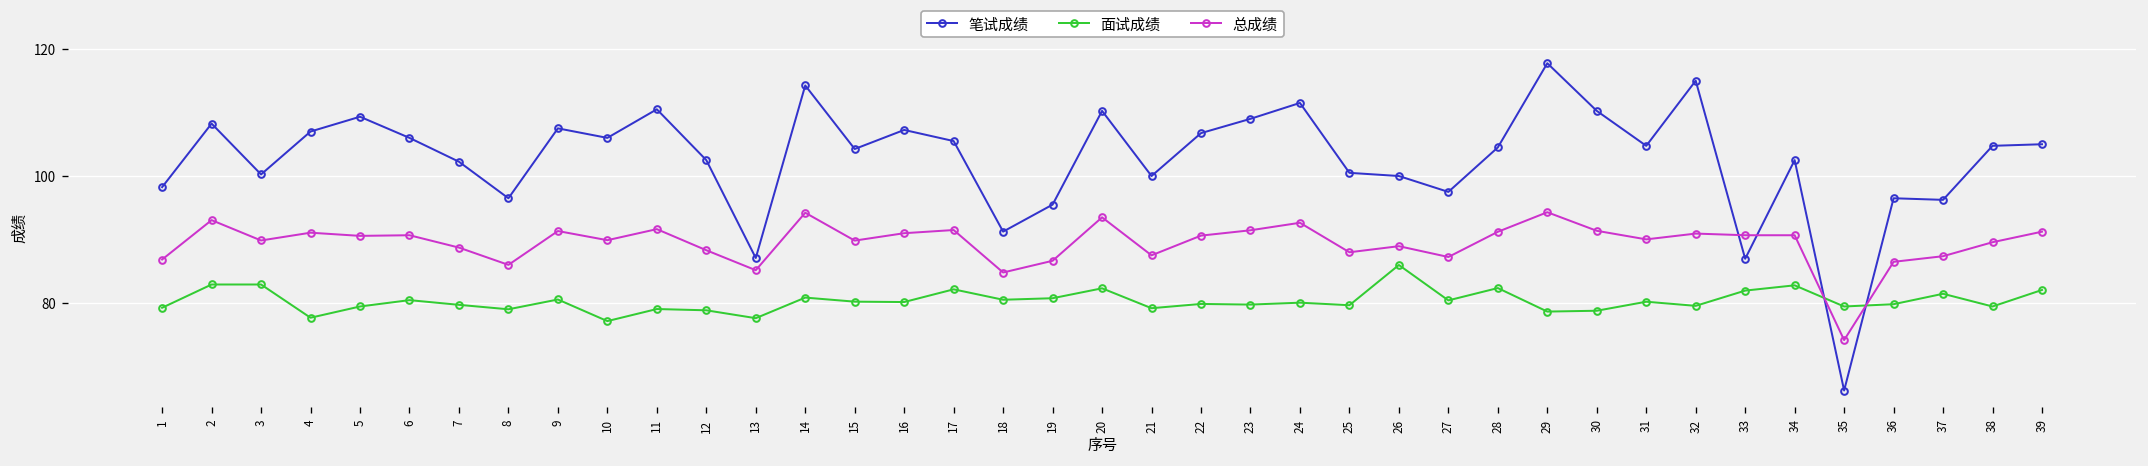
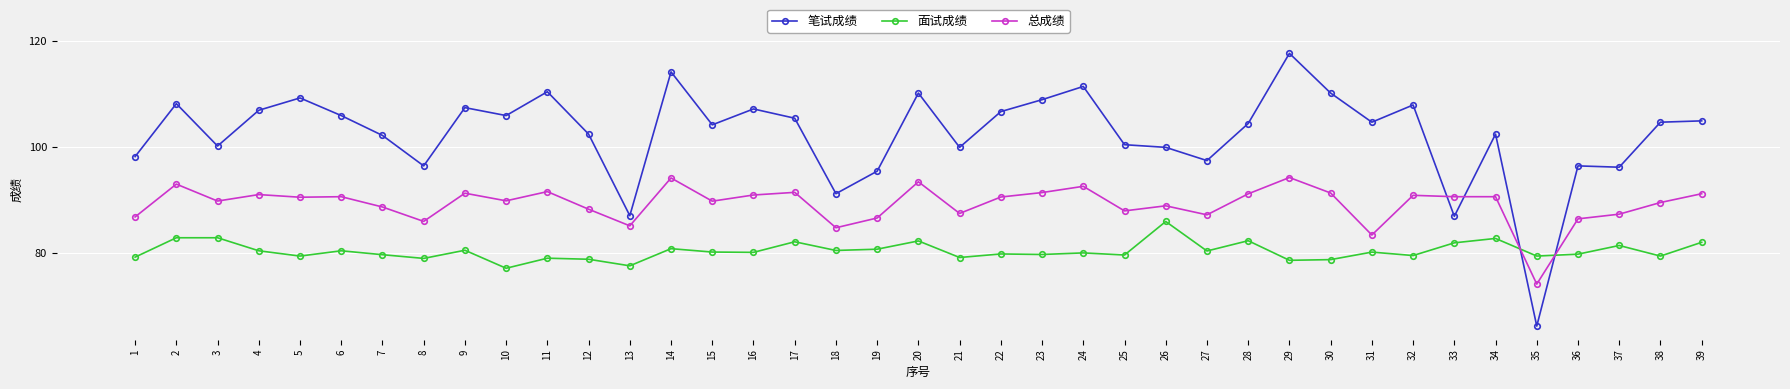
面试成绩, 4: 78 -> 80
总成绩, 31: 90 -> 83
笔试成绩, 32: 115 -> 108
